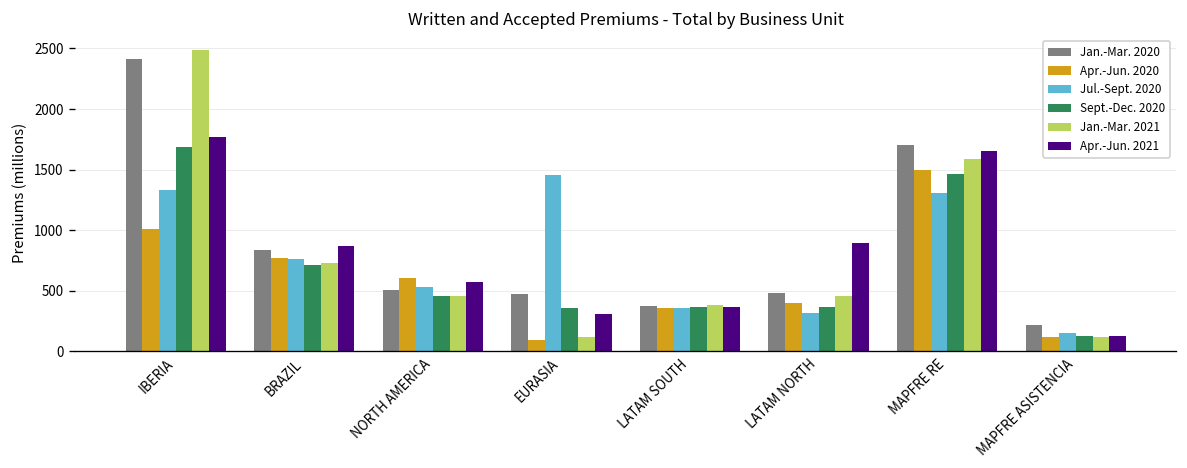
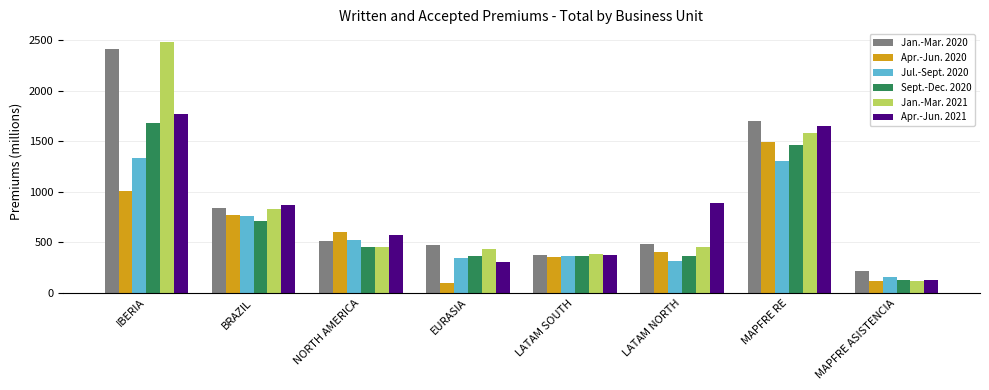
Jan.-Mar. 2021, BRAZIL: 730 -> 830
Jul.-Sept. 2020, EURASIA: 1460 -> 350
Jan.-Mar. 2021, EURASIA: 120 -> 430
